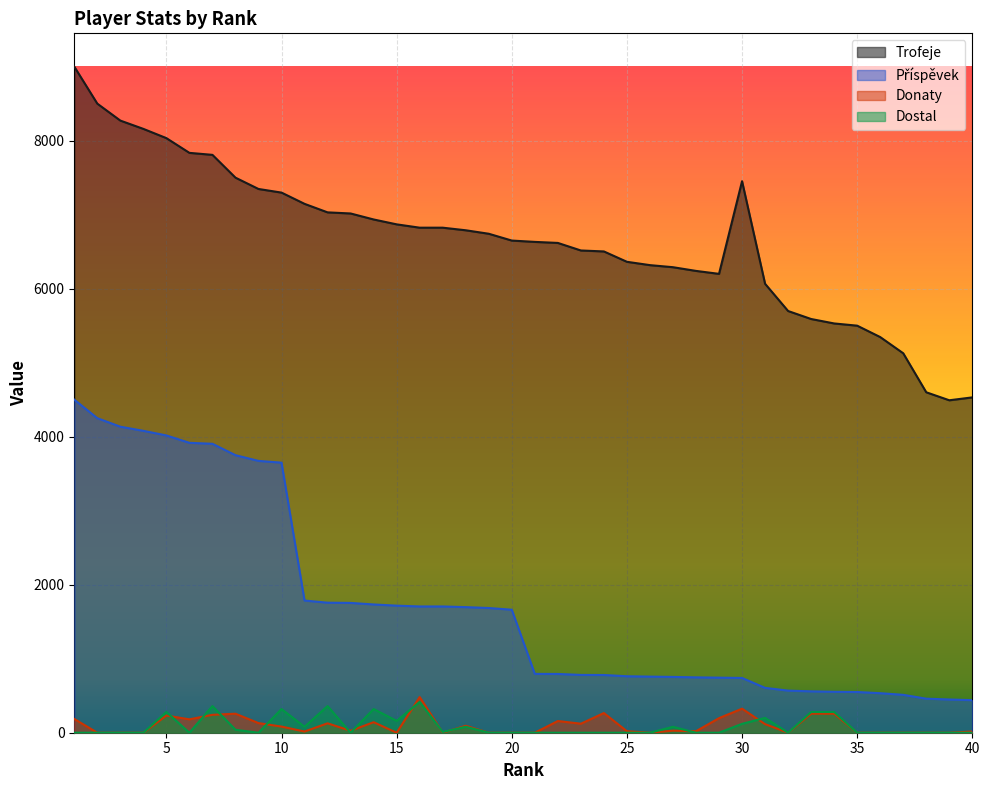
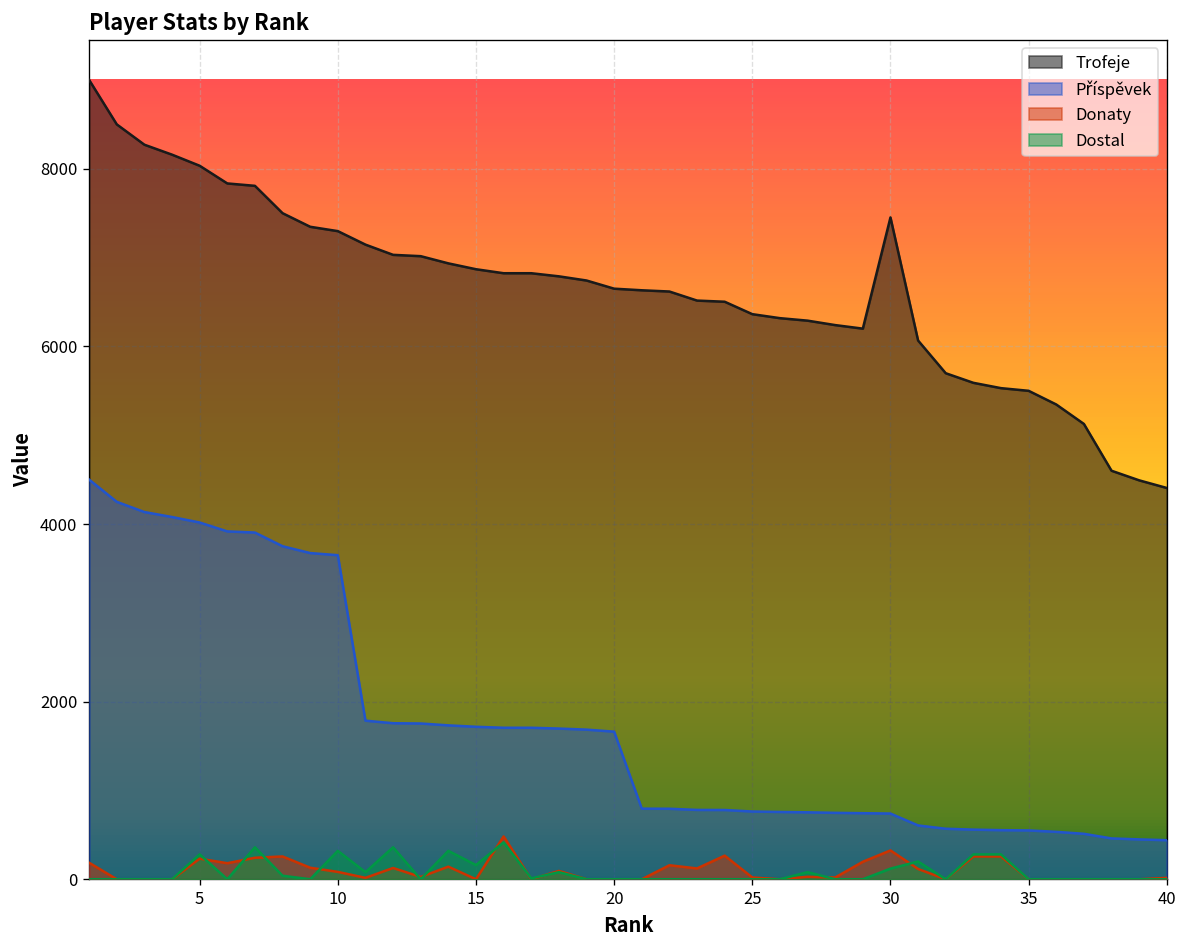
Trofeje, 40: 4500 -> 4400
